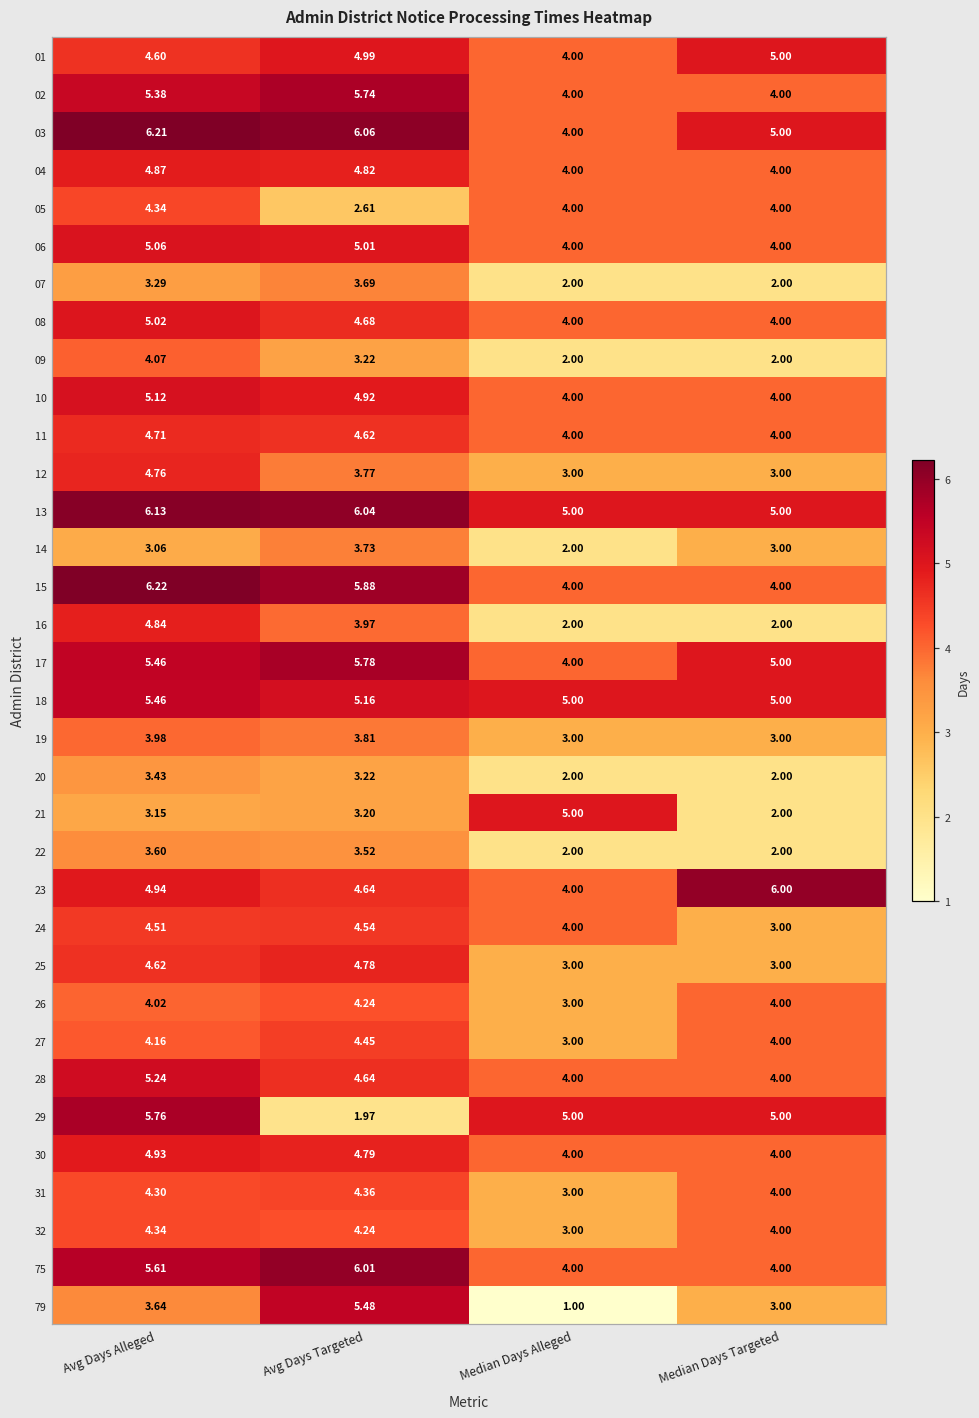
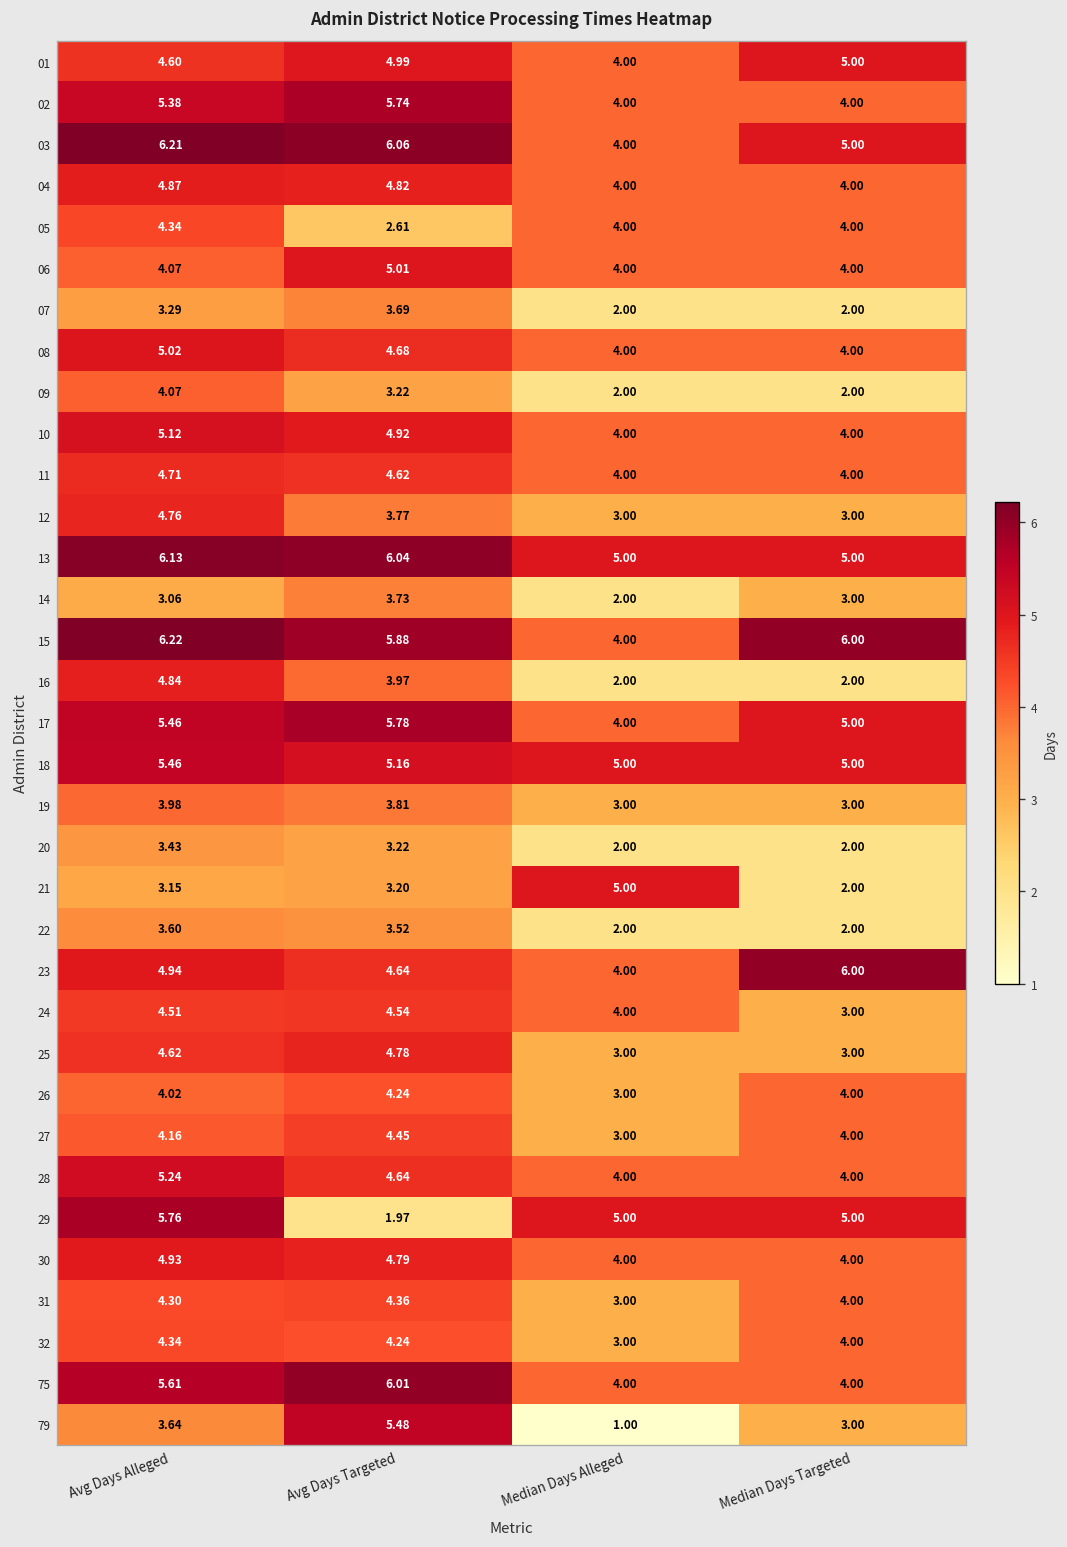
06, Avg Days Alleged: 5.06 -> 4.07
15, Median Days Targeted: 4.00 -> 6.00
